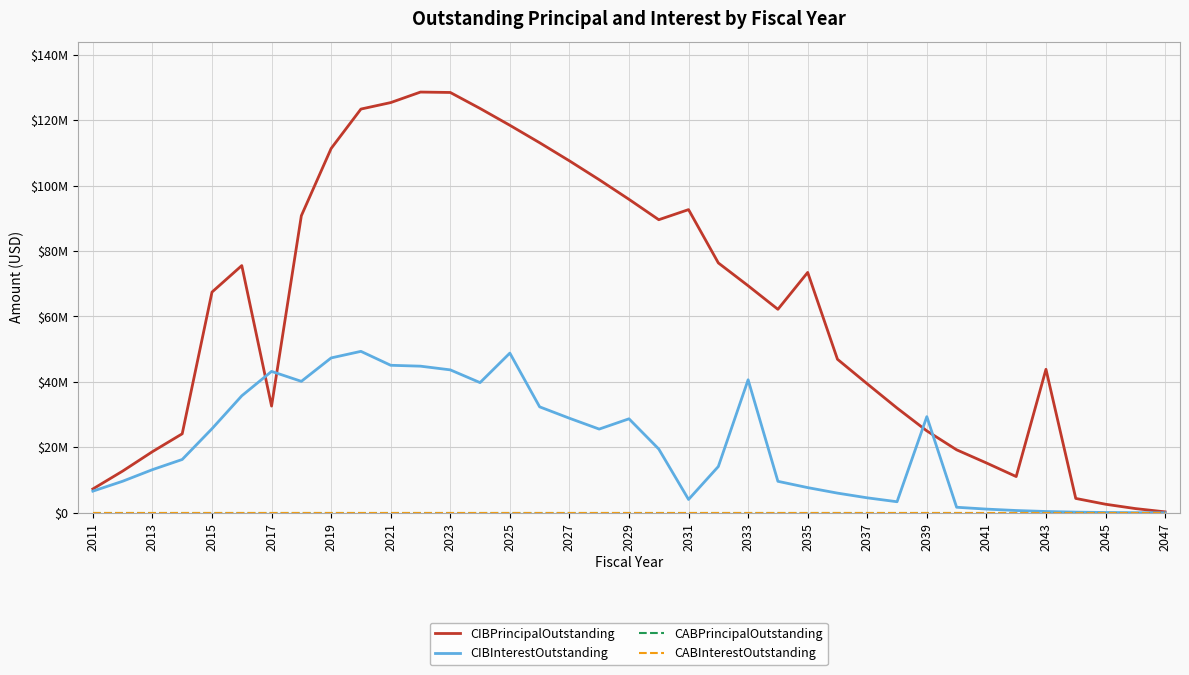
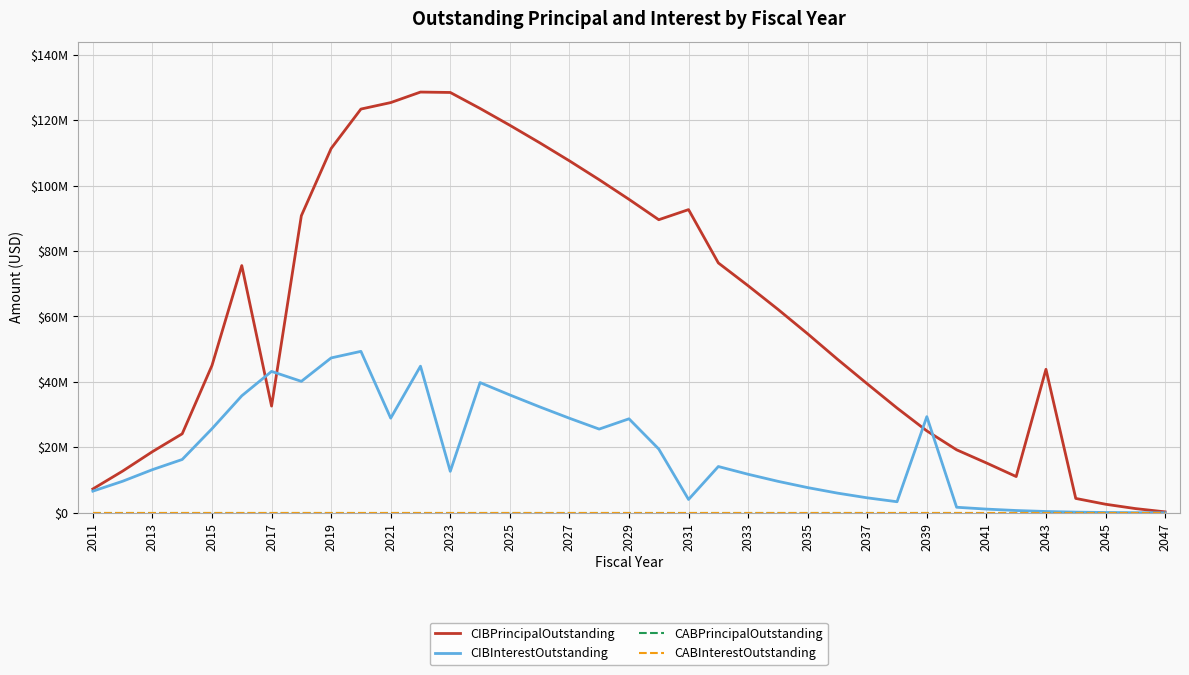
CIBPrincipalOutstanding, 2015: $67000000 -> $45000000
CIBInterestOutstanding, 2021: $45000000 -> $29000000
CIBInterestOutstanding, 2023: $44000000 -> $13000000
CIBInterestOutstanding, 2025: $49000000 -> $36000000
CIBInterestOutstanding, 2033: $41000000 -> $12000000
CIBPrincipalOutstanding, 2035: $73000000 -> $55000000
